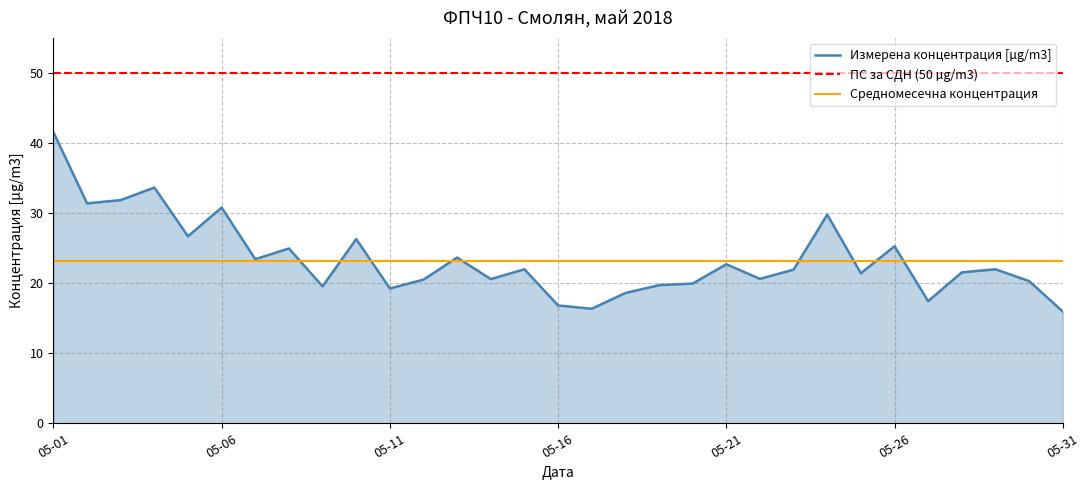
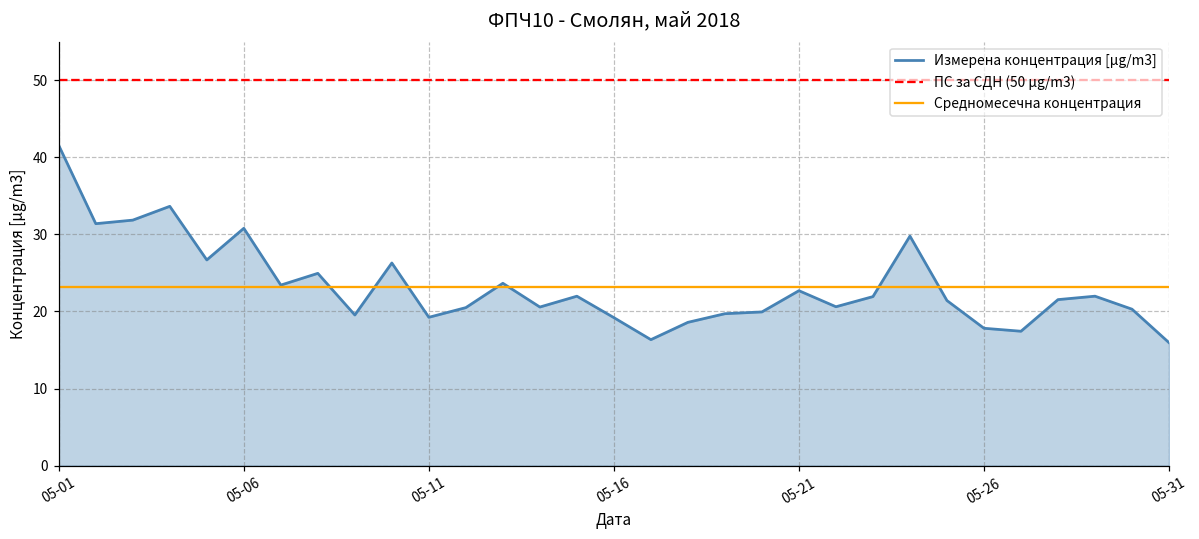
Измерена концентрация [µg/m3], 05-16: 17 -> 19
Измерена концентрация [µg/m3], 05-26: 25 -> 18
